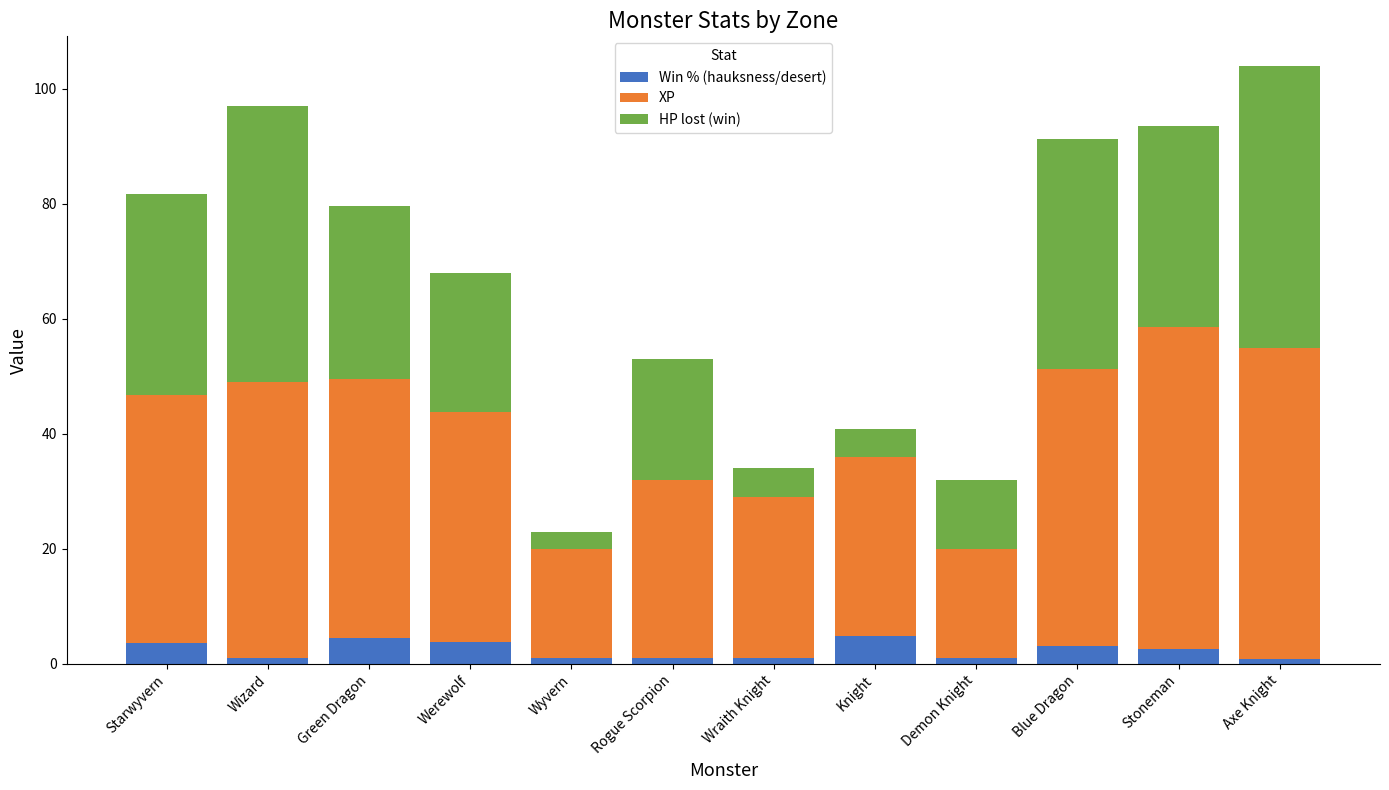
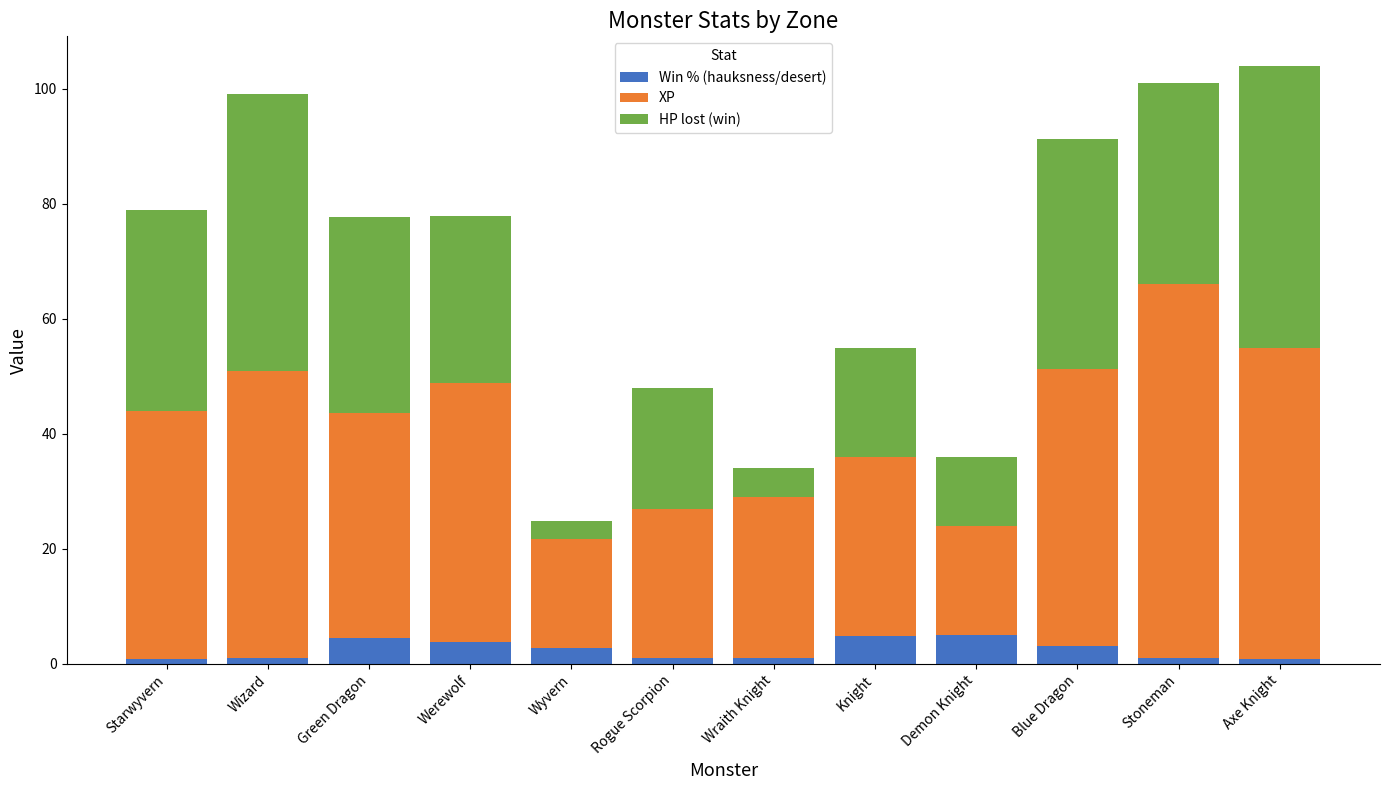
Win % (hauksness/desert), Starwyvern: 4 -> 1
XP, Wizard: 48 -> 50
XP, Green Dragon: 45 -> 39
HP lost (win), Green Dragon: 30 -> 34
XP, Werewolf: 40 -> 45
HP lost (win), Werewolf: 24 -> 29
Win % (hauksness/desert), Wyvern: 1 -> 3
XP, Rogue Scorpion: 31 -> 26
HP lost (win), Knight: 5 -> 19
Win % (hauksness/desert), Demon Knight: 1 -> 5
Win % (hauksness/desert), Stoneman: 3 -> 1
XP, Stoneman: 56 -> 65
